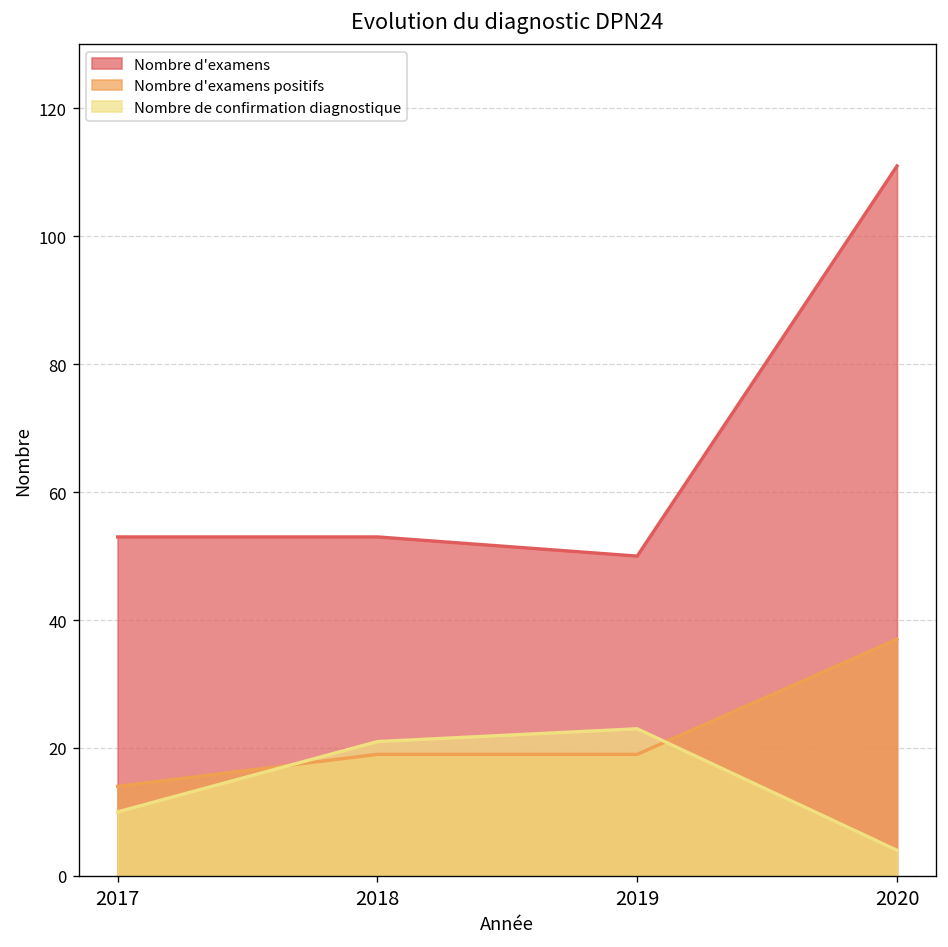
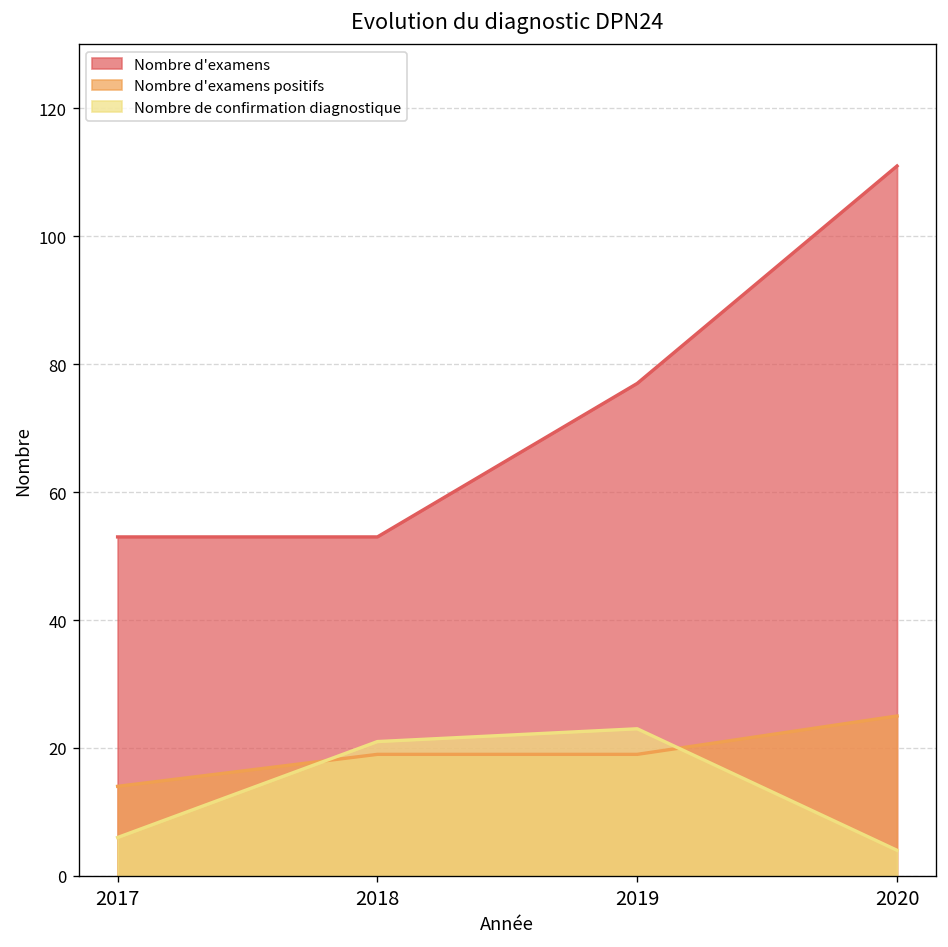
Nombre de confirmation diagnostique, 2017: 10 -> 6
Nombre d'examens, 2019: 50 -> 77
Nombre d'examens positifs, 2020: 37 -> 25
